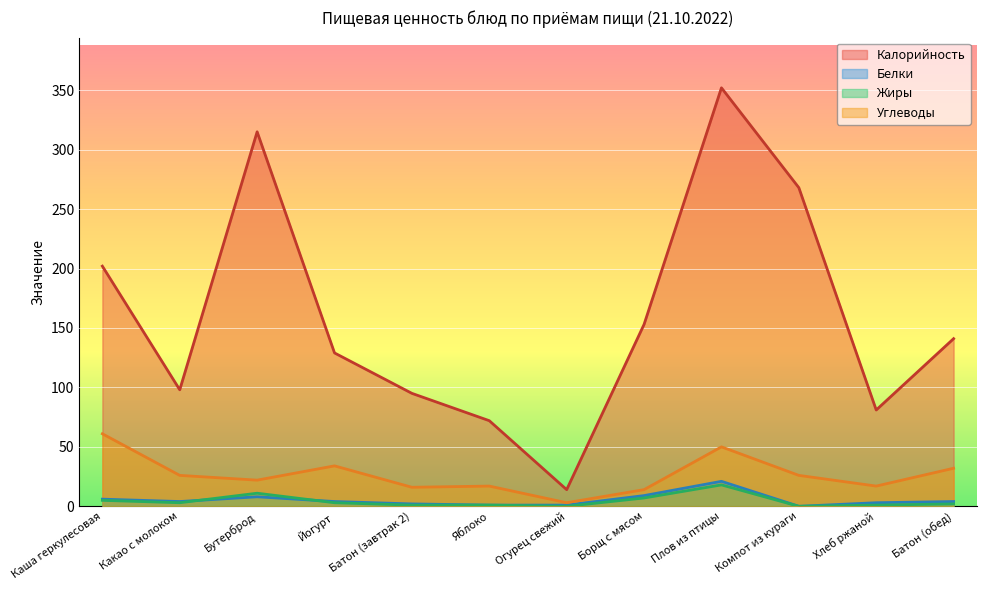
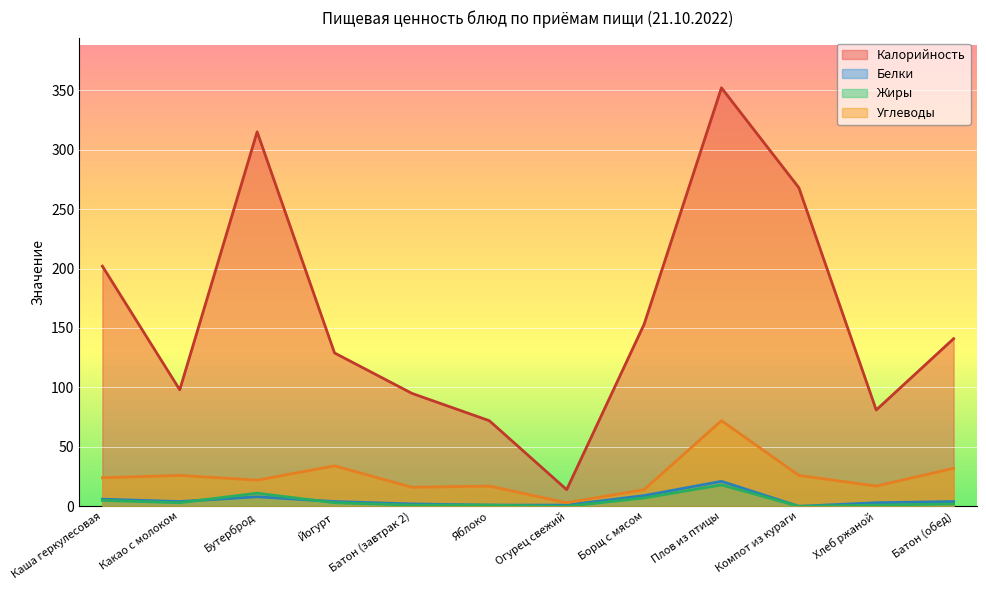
Углеводы, Каша геркулесовая: 61 -> 24
Углеводы, Плов из птицы: 50 -> 72
